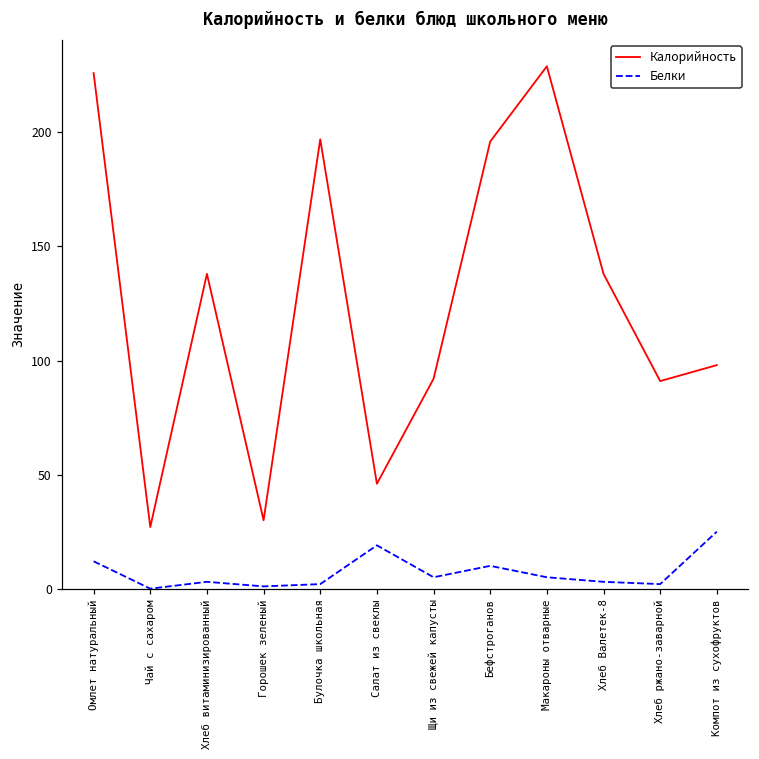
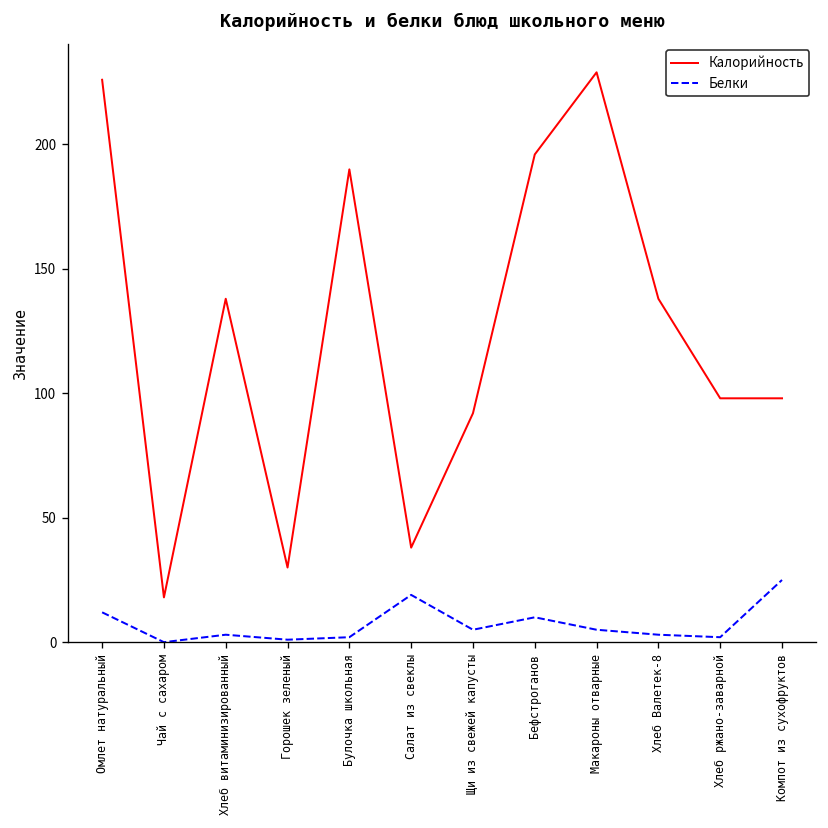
Калорийность, Чай с сахаром: 27 -> 18
Калорийность, Булочка школьная: 197 -> 190
Калорийность, Салат из свеклы: 46 -> 38
Калорийность, Хлеб ржано-заварной: 91 -> 98
